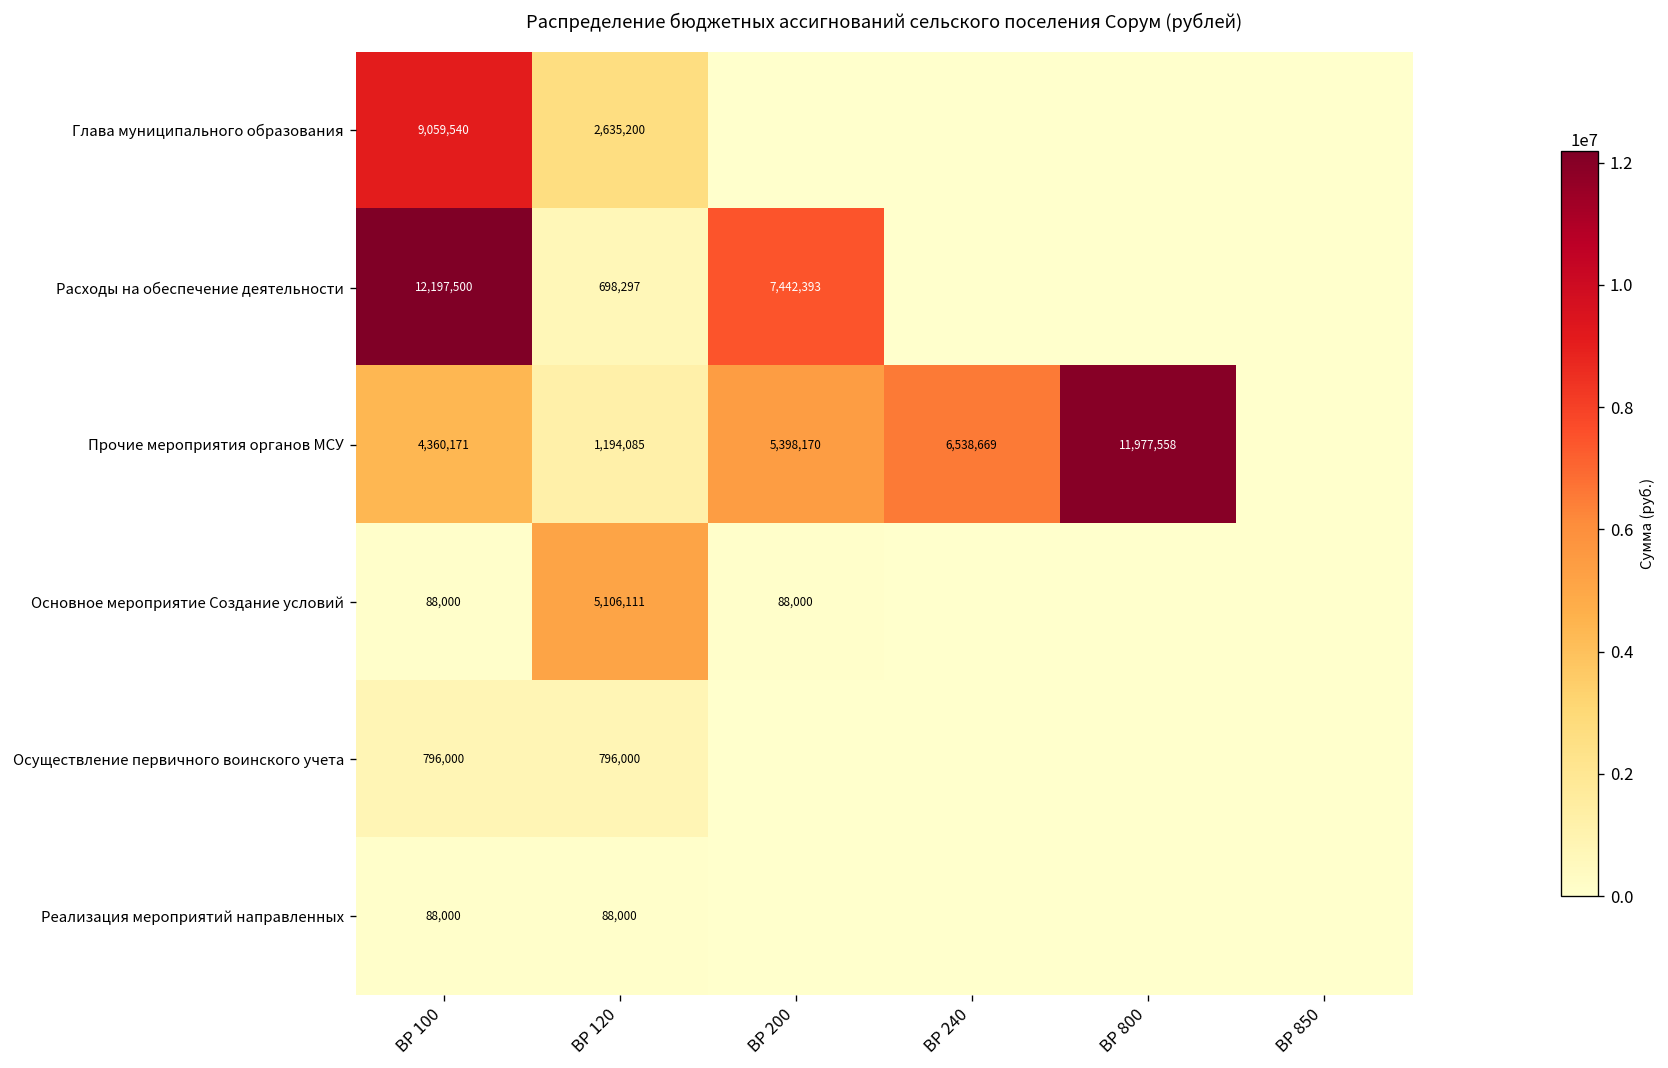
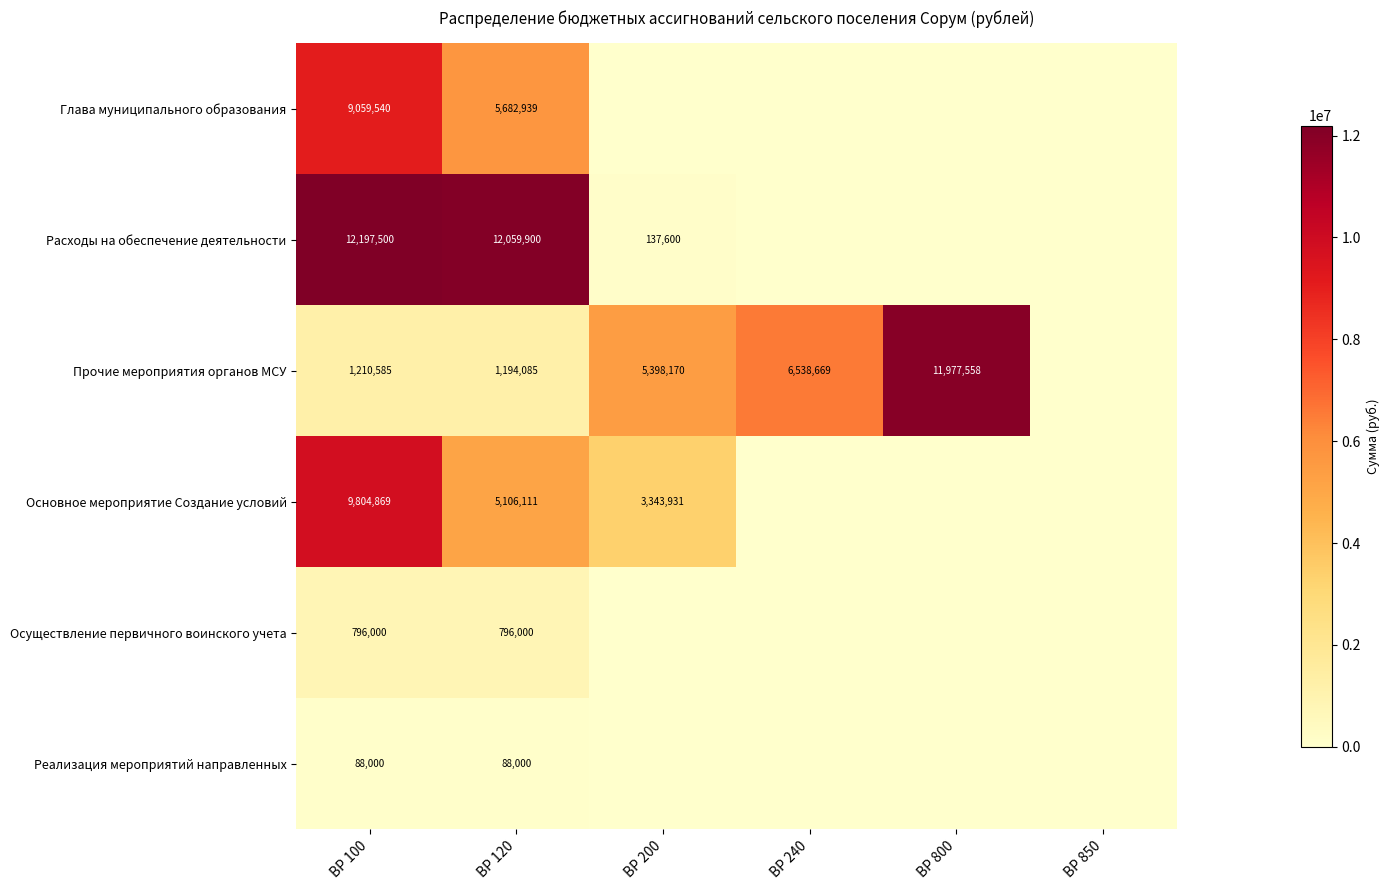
Глава муниципального образования, ВР 120: 2,635,200 -> 5,682,939
Расходы на обеспечение деятельности, ВР 120: 698,297 -> 12,059,900
Расходы на обеспечение деятельности, ВР 200: 7,442,393 -> 137,600
Прочие мероприятия органов МСУ, ВР 100: 4,360,171 -> 1,210,585
Основное мероприятие Создание условий, ВР 100: 88,000 -> 9,804,869
Основное мероприятие Создание условий, ВР 200: 88,000 -> 3,343,931
